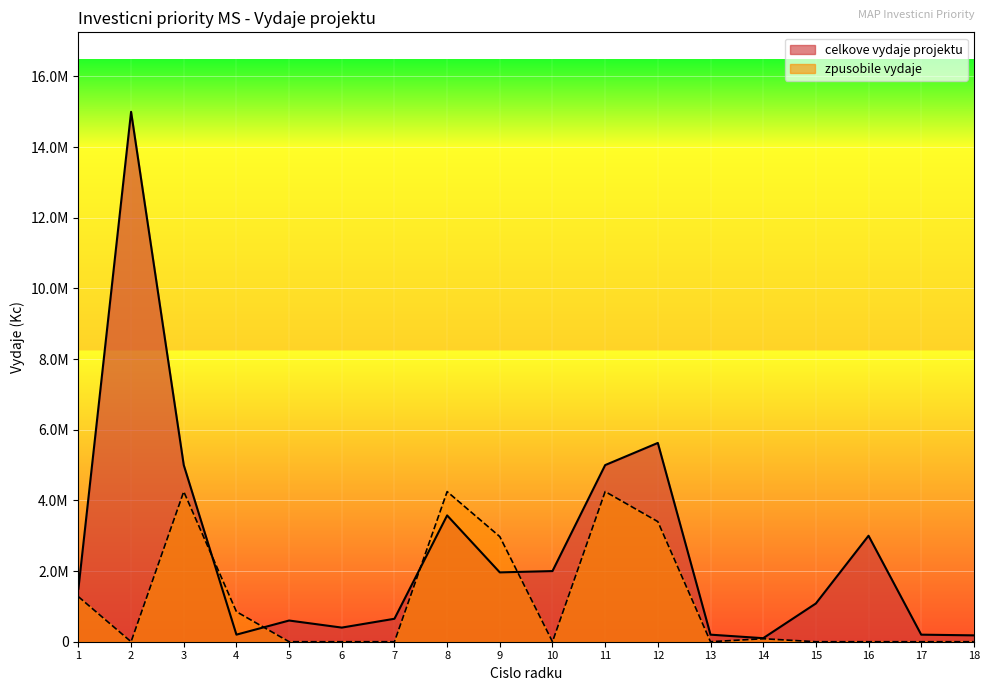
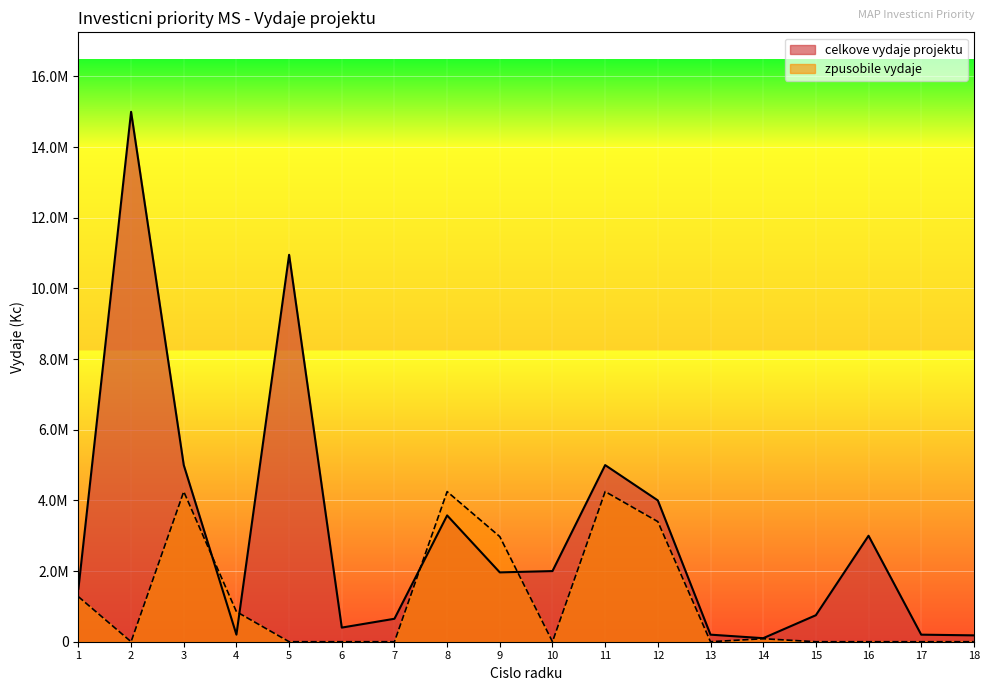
celkove vydaje projektu, 5: 600000 -> 11000000
celkove vydaje projektu, 12: 5600000 -> 4000000
celkove vydaje projektu, 15: 1100000 -> 800000
